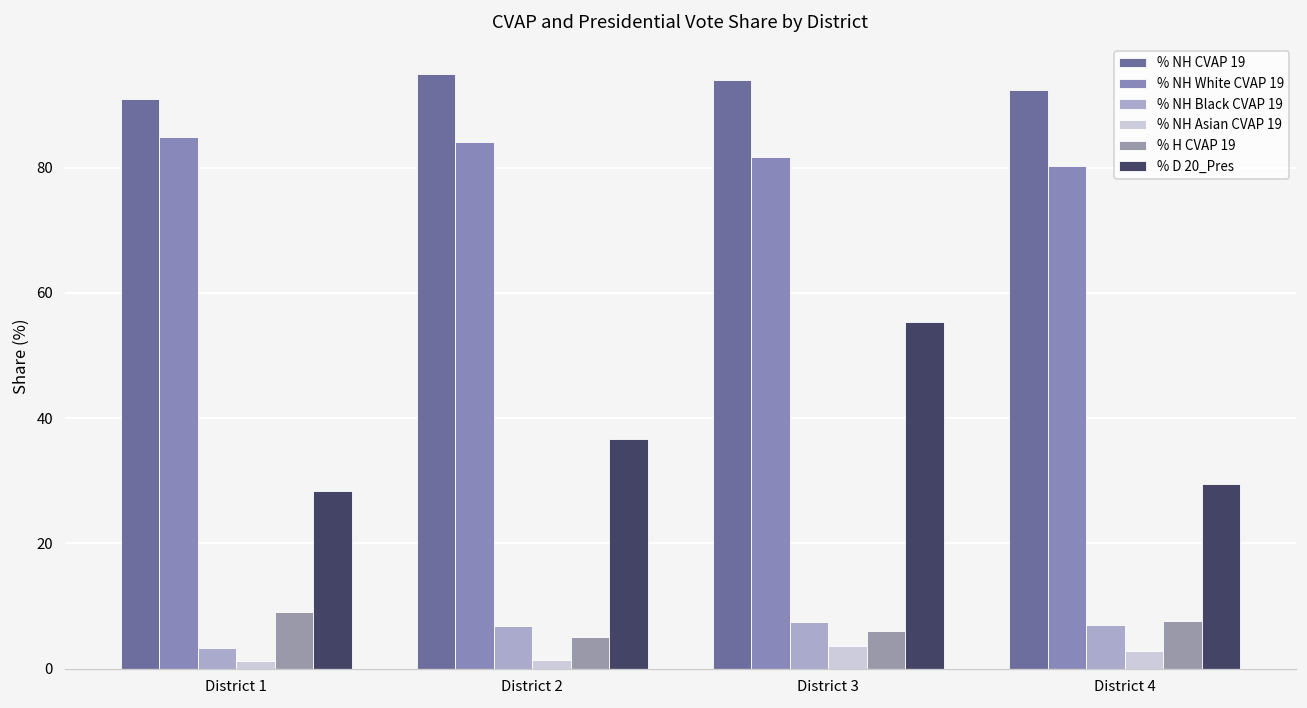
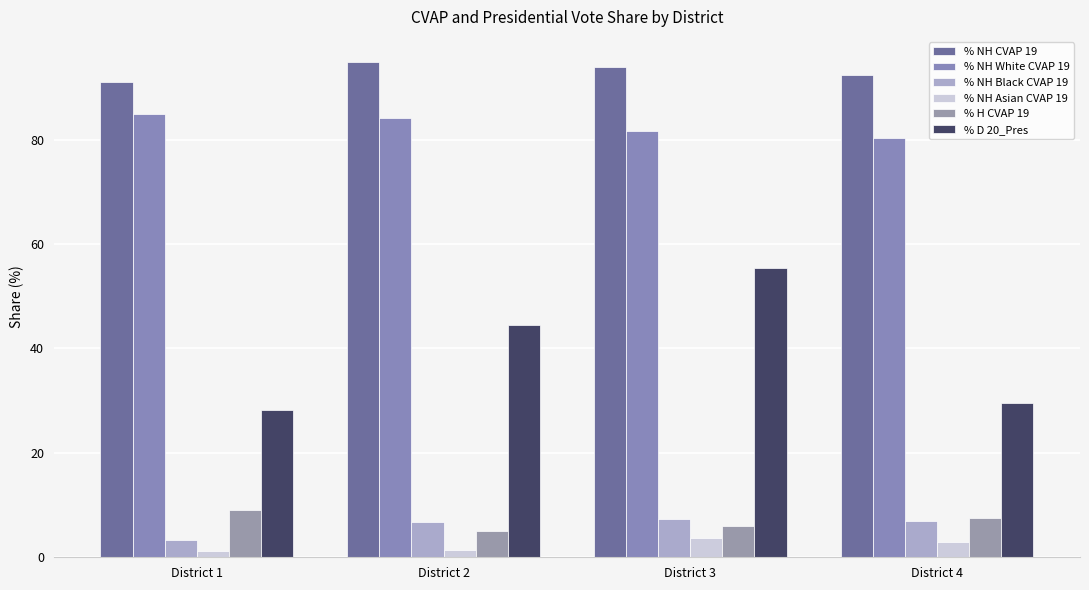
% D 20_Pres, District 2: 37 -> 45
